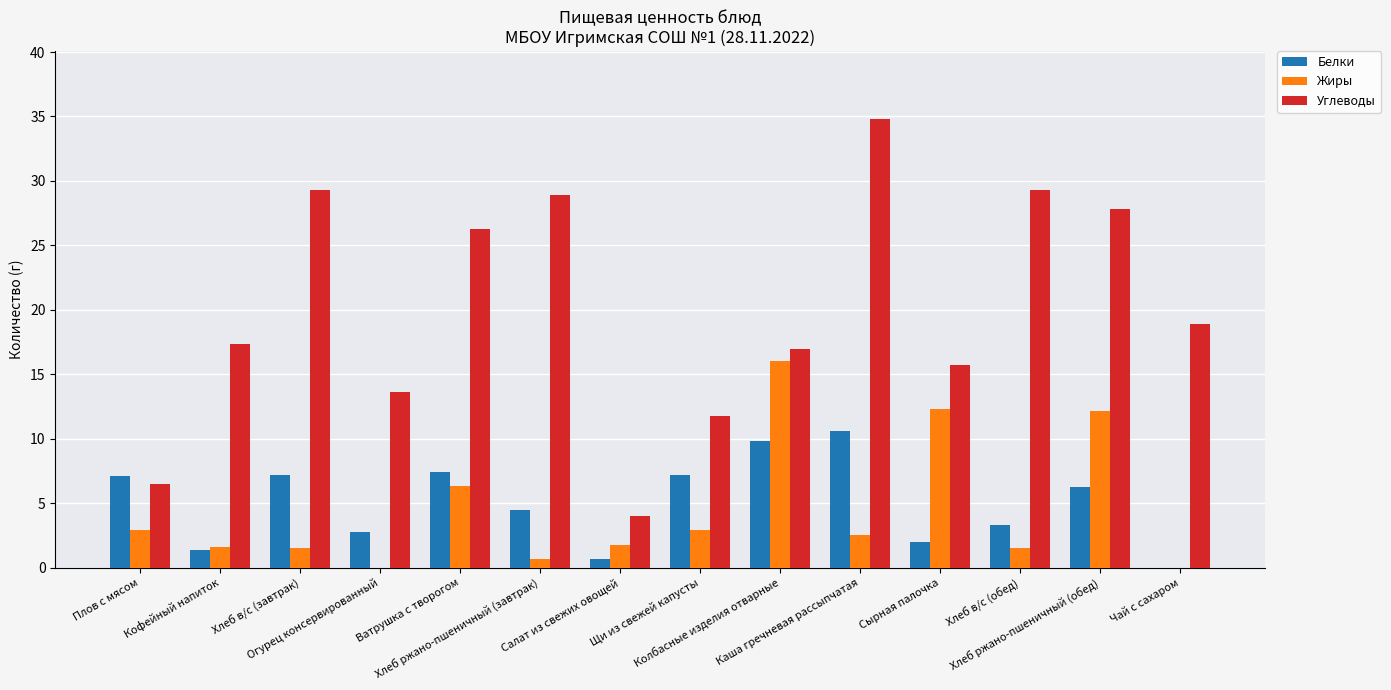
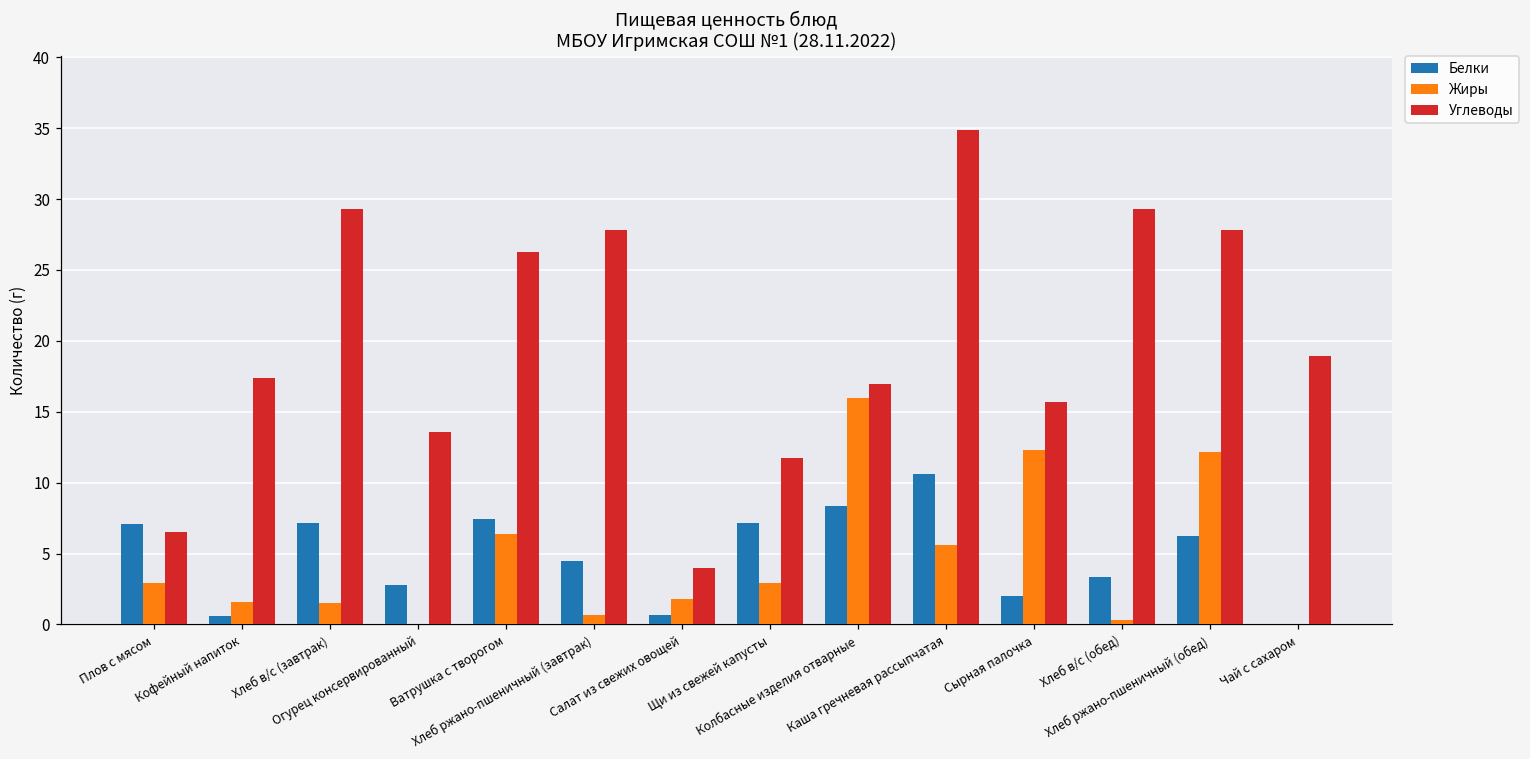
Белки, Кофейный напиток: 1.4 -> 0.6
Углеводы, Хлеб ржано-пшеничный (завтрак): 28.9 -> 27.8
Белки, Колбасные изделия отварные: 9.8 -> 8.3
Жиры, Каша гречневая рассыпчатая: 2.6 -> 5.6
Жиры, Хлеб в/с (обед): 1.5 -> 0.3
